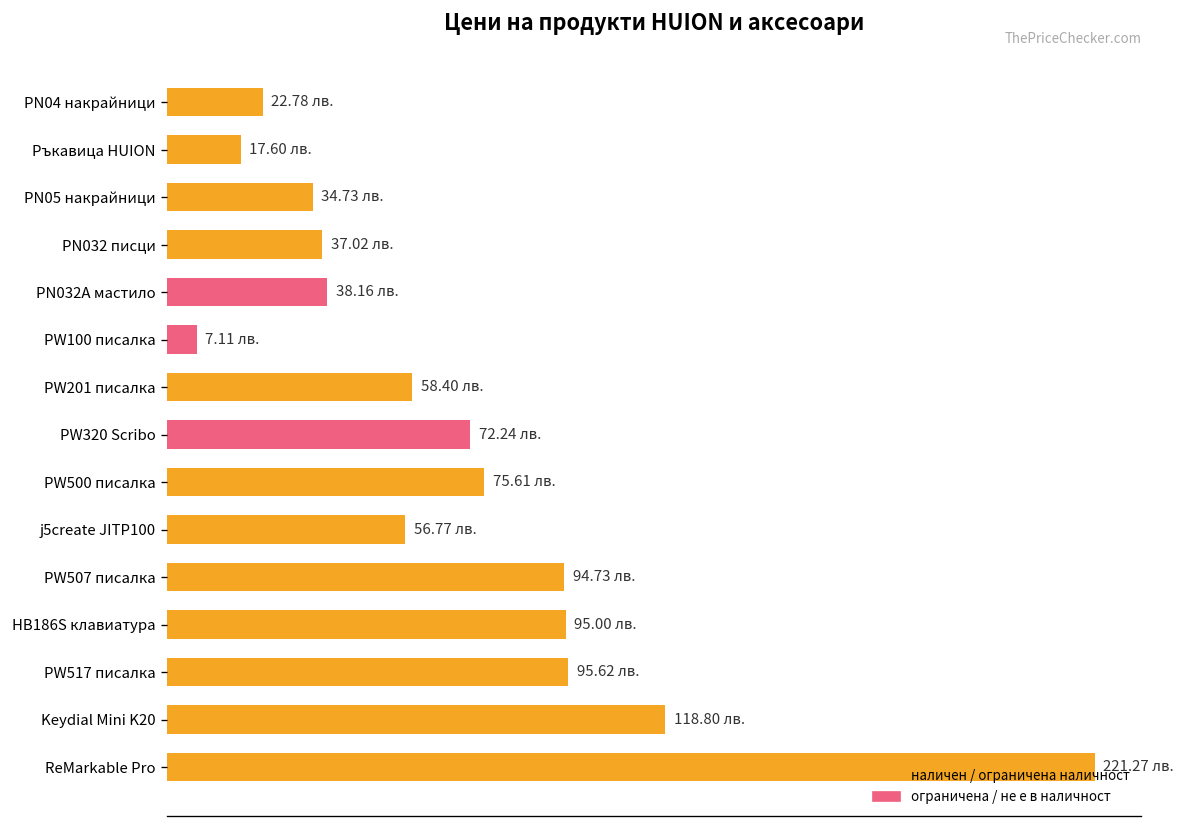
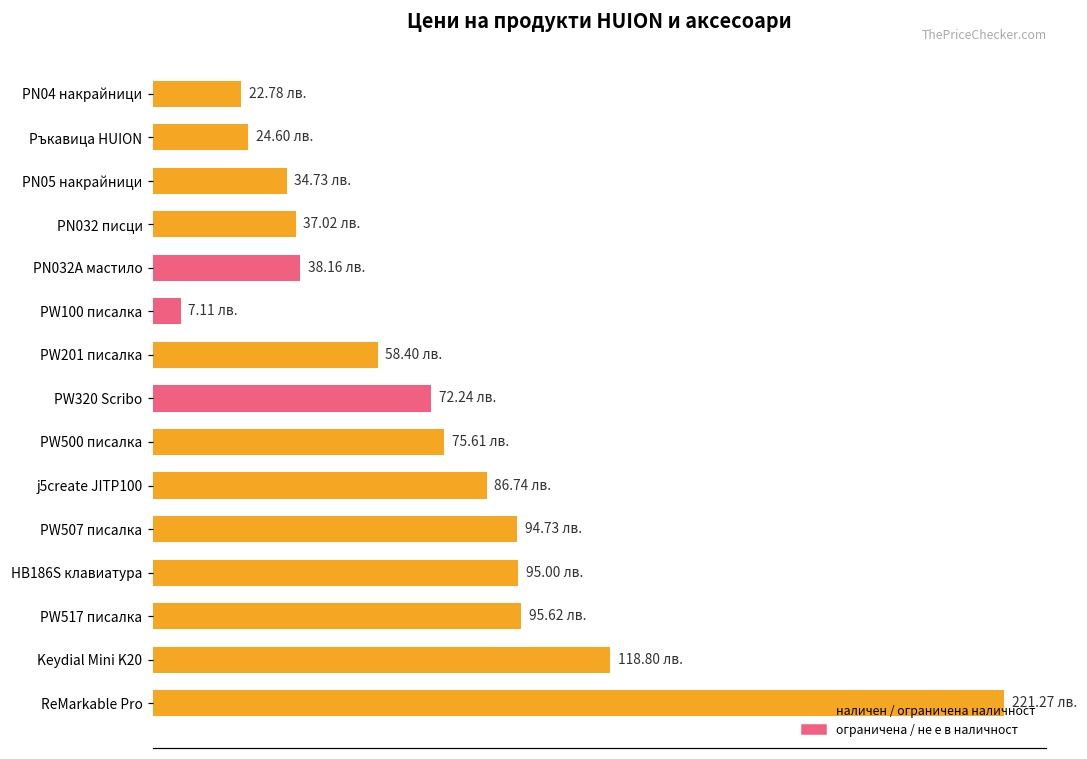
Ръкавица HUION: 17.60 -> 24.60
j5create JITP100: 56.77 -> 86.74
